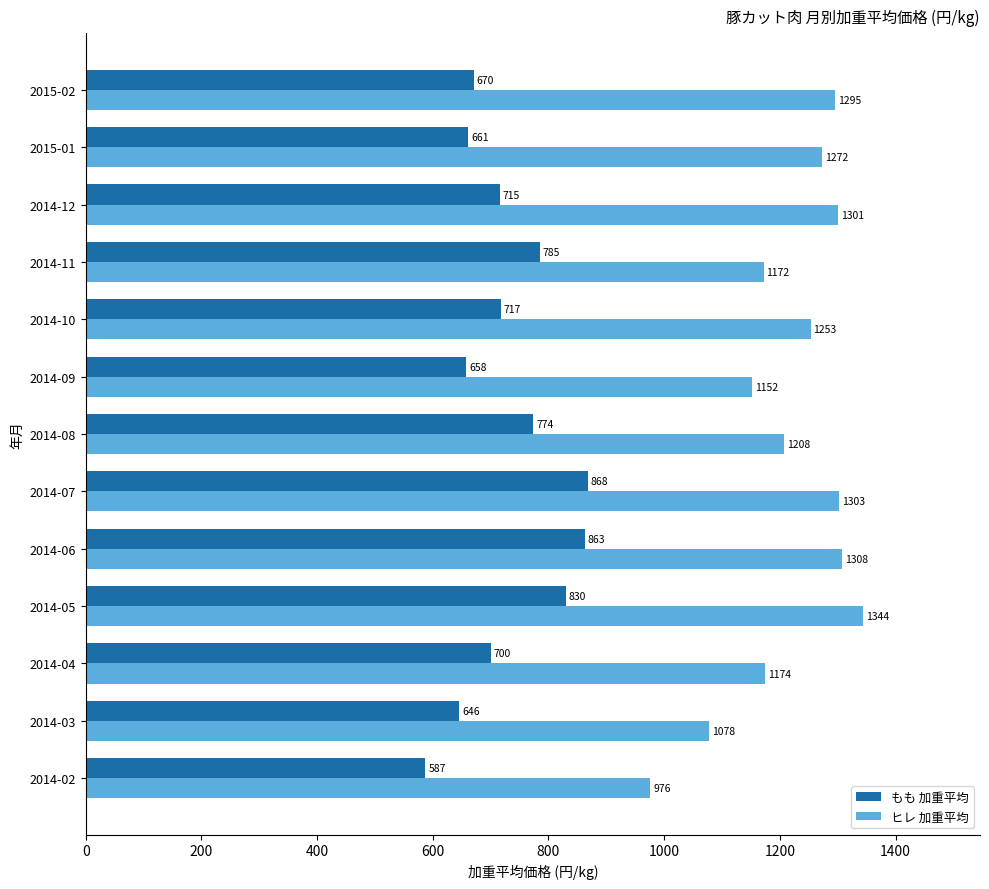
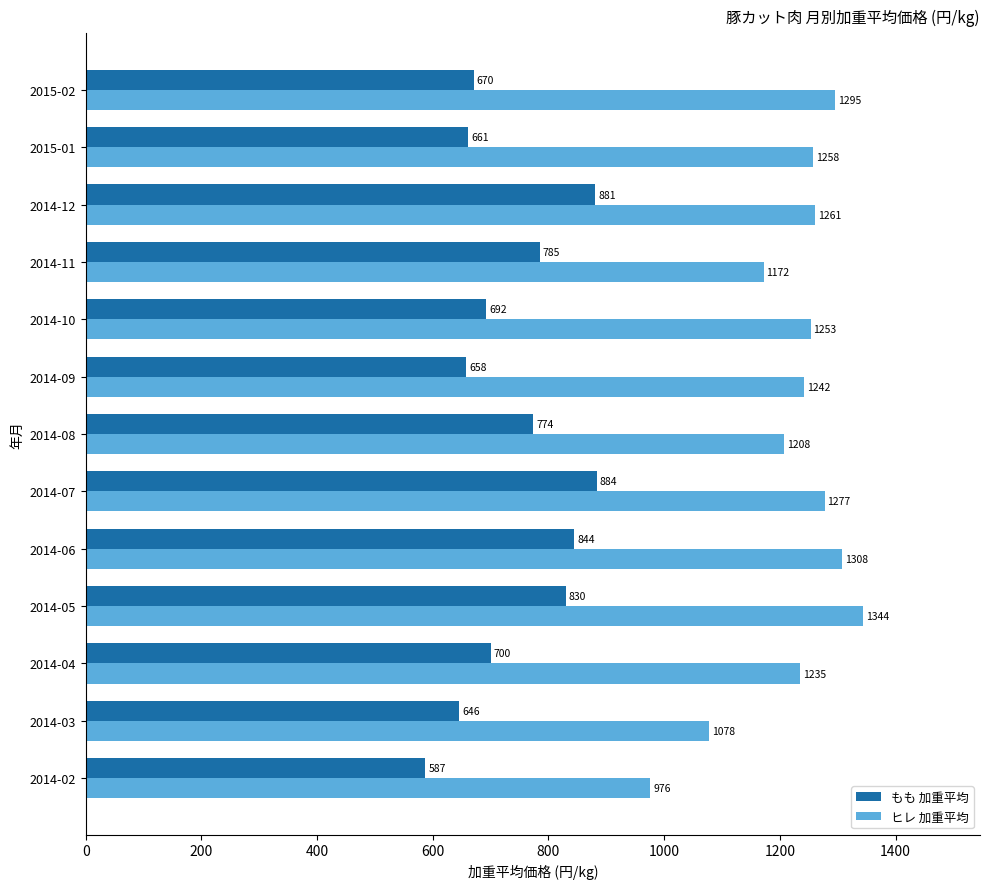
ヒレ 加重平均, 2015-01: 1272 -> 1258
もも 加重平均, 2014-12: 715 -> 881
ヒレ 加重平均, 2014-12: 1301 -> 1261
もも 加重平均, 2014-10: 717 -> 692
ヒレ 加重平均, 2014-09: 1152 -> 1242
もも 加重平均, 2014-07: 868 -> 884
ヒレ 加重平均, 2014-07: 1303 -> 1277
もも 加重平均, 2014-06: 863 -> 844
ヒレ 加重平均, 2014-04: 1174 -> 1235
